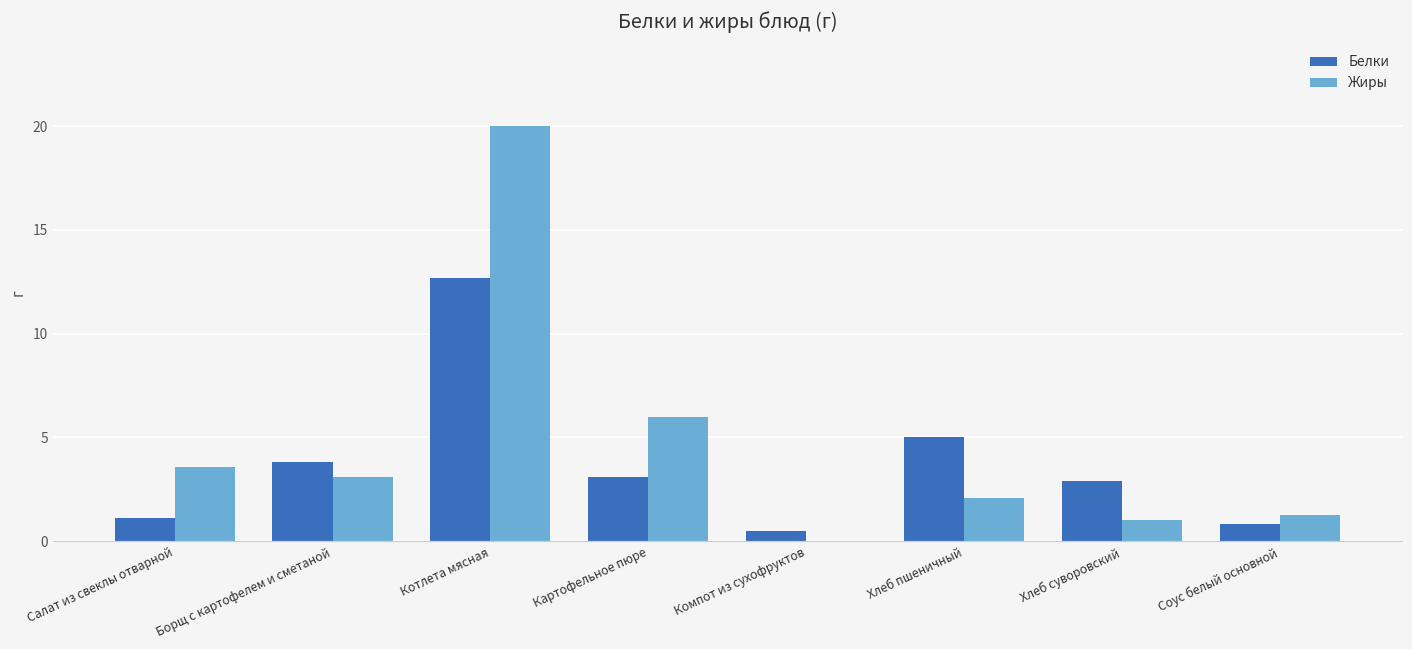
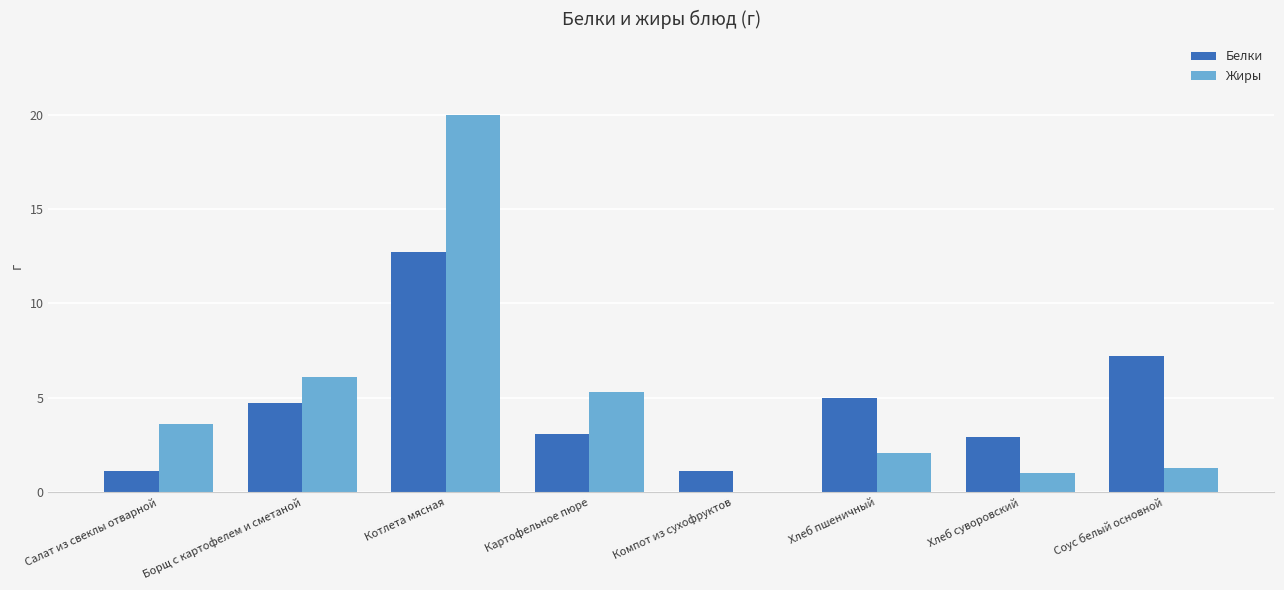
Белки, Борщ с картофелем и сметаной: 3.8 -> 4.7
Жиры, Борщ с картофелем и сметаной: 3.1 -> 6.1
Жиры, Картофельное пюре: 6.0 -> 5.3
Белки, Компот из сухофруктов: 0.5 -> 1.1
Белки, Соус белый основной: 0.8 -> 7.2
